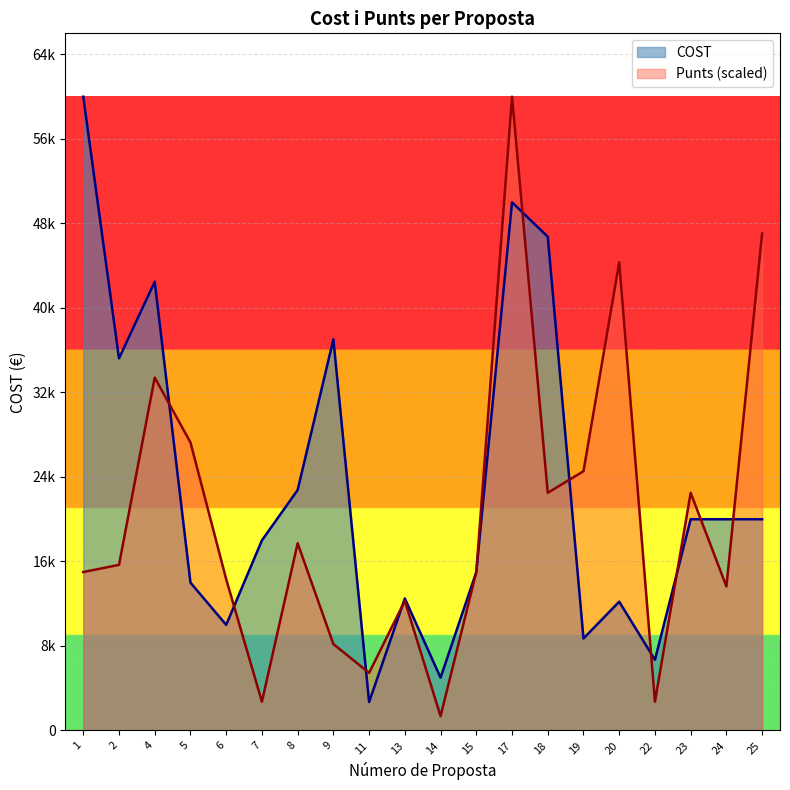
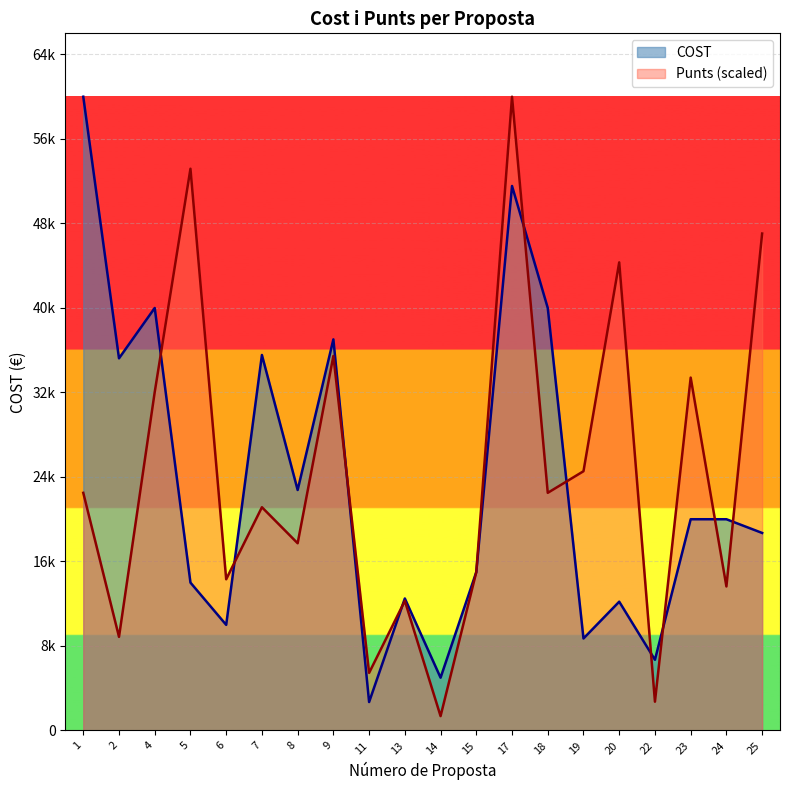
Punts (scaled), 1: 15000 -> 22500
Punts (scaled), 2: 15700 -> 8900
COST, 4: 42500 -> 40000
Punts (scaled), 4: 33400 -> 32000
Punts (scaled), 5: 27300 -> 53200
COST, 7: 18000 -> 35600
Punts (scaled), 7: 2700 -> 21100
Punts (scaled), 9: 8200 -> 35500
COST, 17: 50000 -> 51500
COST, 18: 46700 -> 40000
Punts (scaled), 23: 22500 -> 33400
COST, 25: 20000 -> 18700
